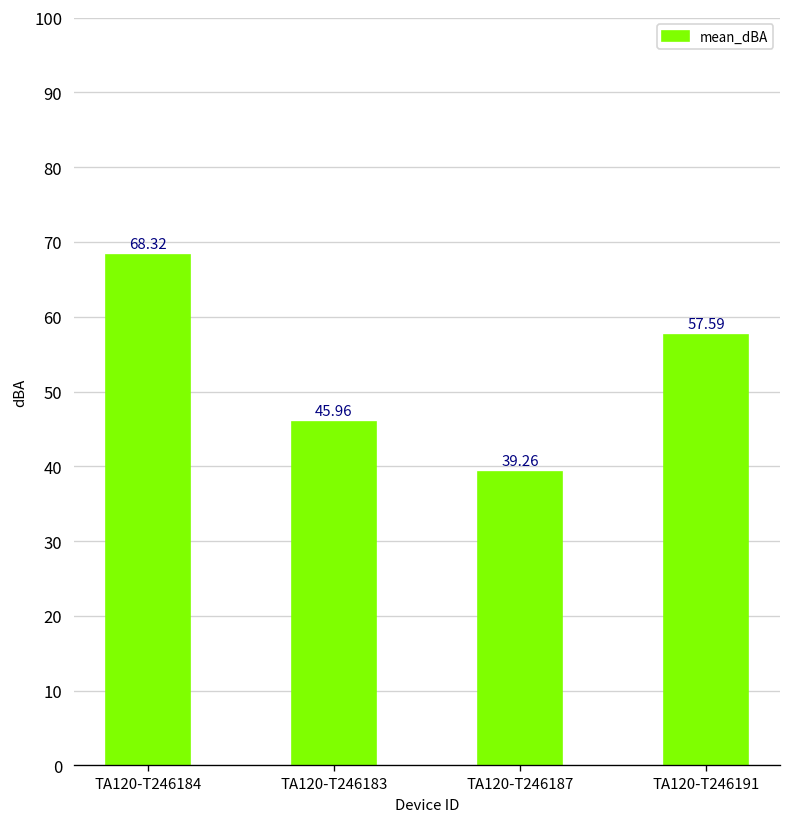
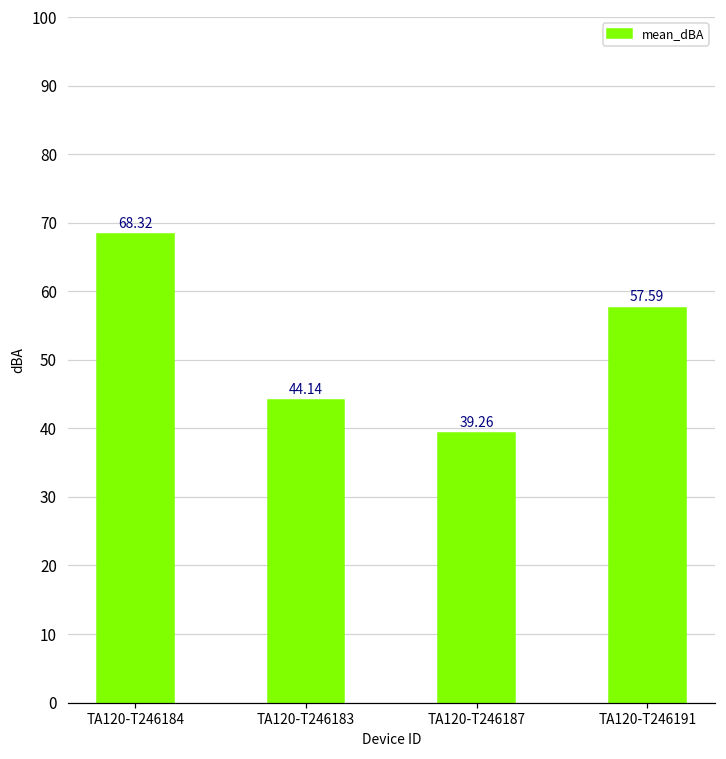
TA120-T246183: 45.96 -> 44.14
